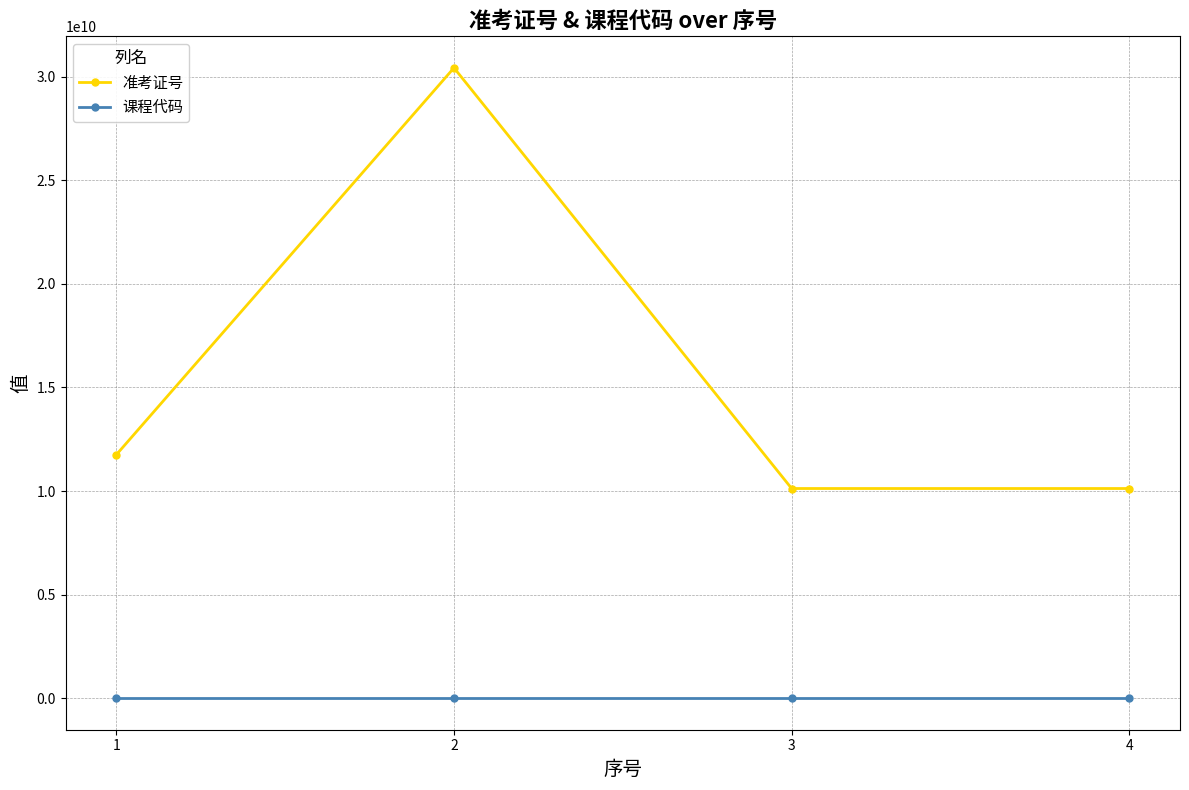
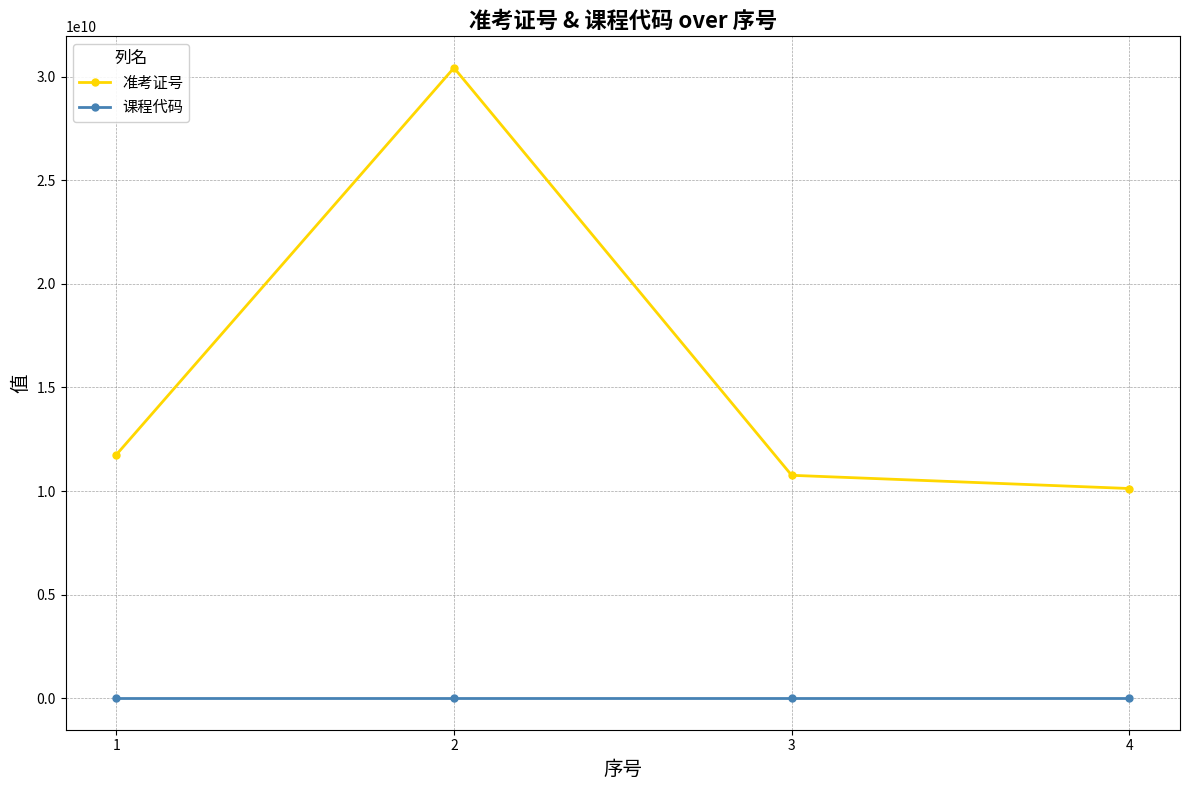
准考证号, 3: 10100000000 -> 10800000000
